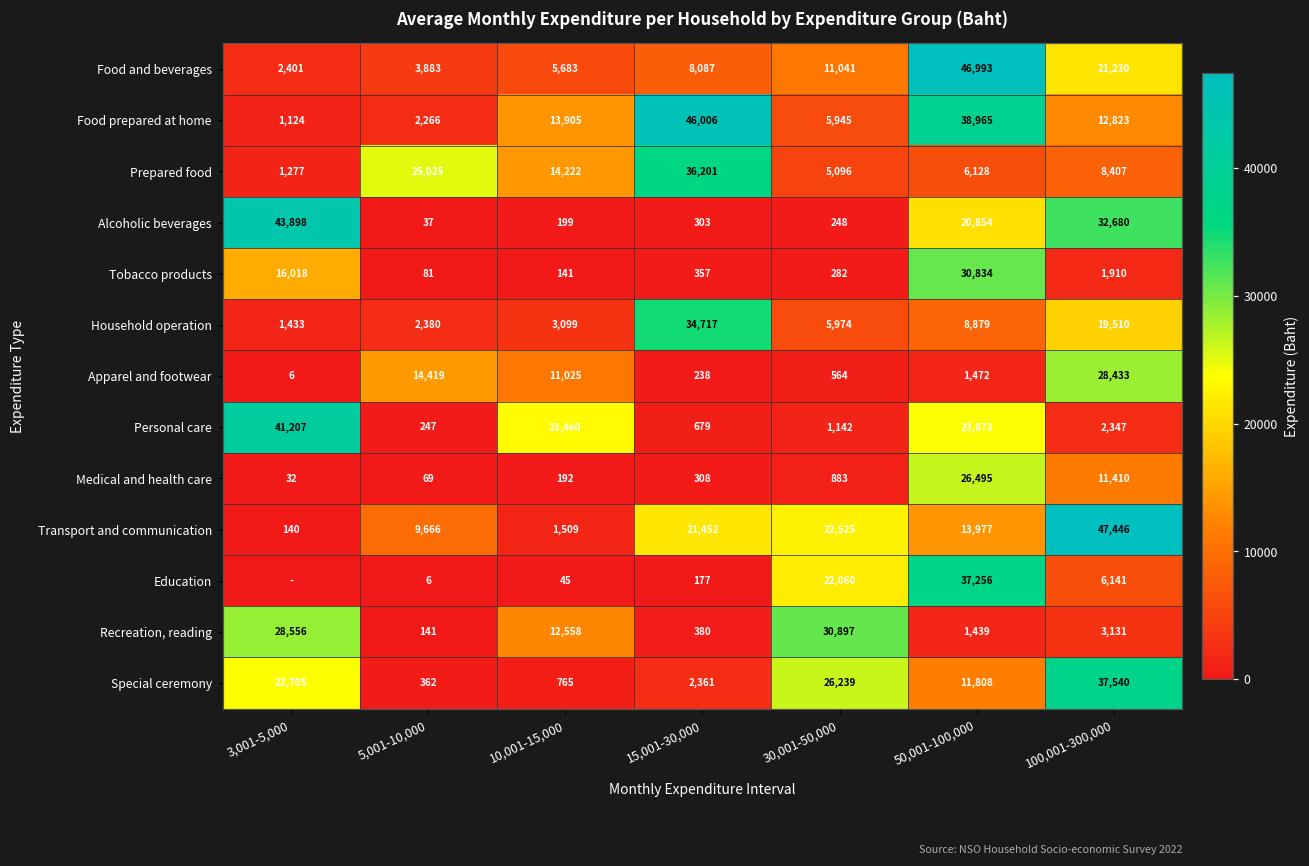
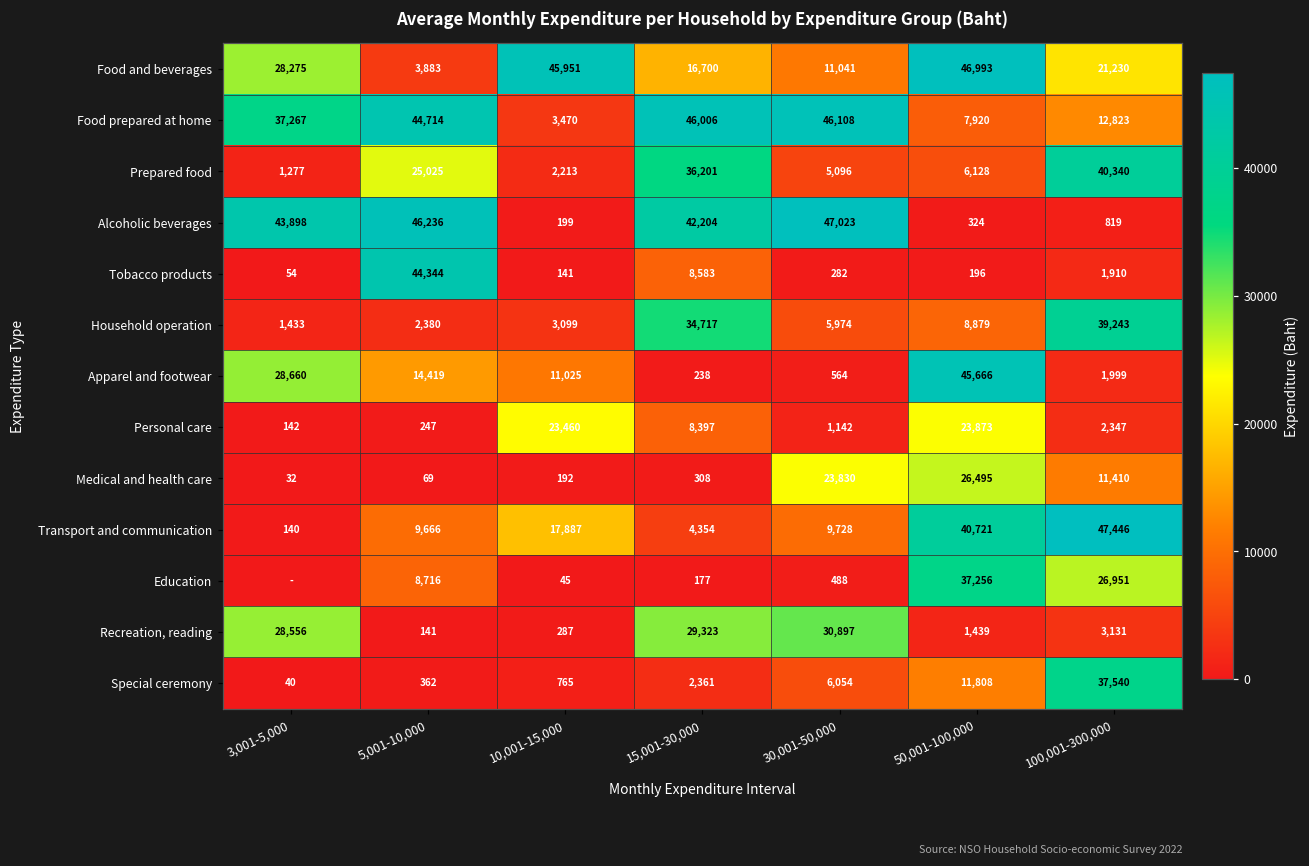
Food and beverages, 3,001-5,000: 2,401 -> 28,275
Food and beverages, 10,001-15,000: 5,683 -> 45,951
Food and beverages, 15,001-30,000: 8,087 -> 16,700
Food prepared at home, 3,001-5,000: 1,124 -> 37,267
Food prepared at home, 5,001-10,000: 2,266 -> 44,714
Food prepared at home, 10,001-15,000: 13,905 -> 3,470
Food prepared at home, 30,001-50,000: 5,945 -> 46,108
Food prepared at home, 50,001-100,000: 38,965 -> 7,920
Prepared food, 10,001-15,000: 14,222 -> 2,213
Prepared food, 100,001-300,000: 8,407 -> 40,340
Alcoholic beverages, 5,001-10,000: 37 -> 46,236
Alcoholic beverages, 15,001-30,000: 303 -> 42,204
Alcoholic beverages, 30,001-50,000: 248 -> 47,023
Alcoholic beverages, 50,001-100,000: 20,854 -> 324
Alcoholic beverages, 100,001-300,000: 32,680 -> 819
Tobacco products, 3,001-5,000: 16,018 -> 54
Tobacco products, 5,001-10,000: 81 -> 44,344
Tobacco products, 15,001-30,000: 357 -> 8,583
Tobacco products, 50,001-100,000: 30,834 -> 196
Household operation, 100,001-300,000: 19,510 -> 39,243
Apparel and footwear, 3,001-5,000: 6 -> 28,660
Apparel and footwear, 50,001-100,000: 1,472 -> 45,666
Apparel and footwear, 100,001-300,000: 28,433 -> 1,999
Personal care, 3,001-5,000: 41,207 -> 142
Personal care, 15,001-30,000: 679 -> 8,397
Medical and health care, 30,001-50,000: 883 -> 23,830
Transport and communication, 10,001-15,000: 1,509 -> 17,887
Transport and communication, 15,001-30,000: 21,452 -> 4,354
Transport and communication, 30,001-50,000: 22,525 -> 9,728
Transport and communication, 50,001-100,000: 13,977 -> 40,721
Education, 5,001-10,000: 6 -> 8,716
Education, 30,001-50,000: 22,060 -> 488
Education, 100,001-300,000: 6,141 -> 26,951
Recreation, reading, 10,001-15,000: 12,558 -> 287
Recreation, reading, 15,001-30,000: 380 -> 29,323
Special ceremony, 3,001-5,000: 23,705 -> 40
Special ceremony, 30,001-50,000: 26,239 -> 6,054
